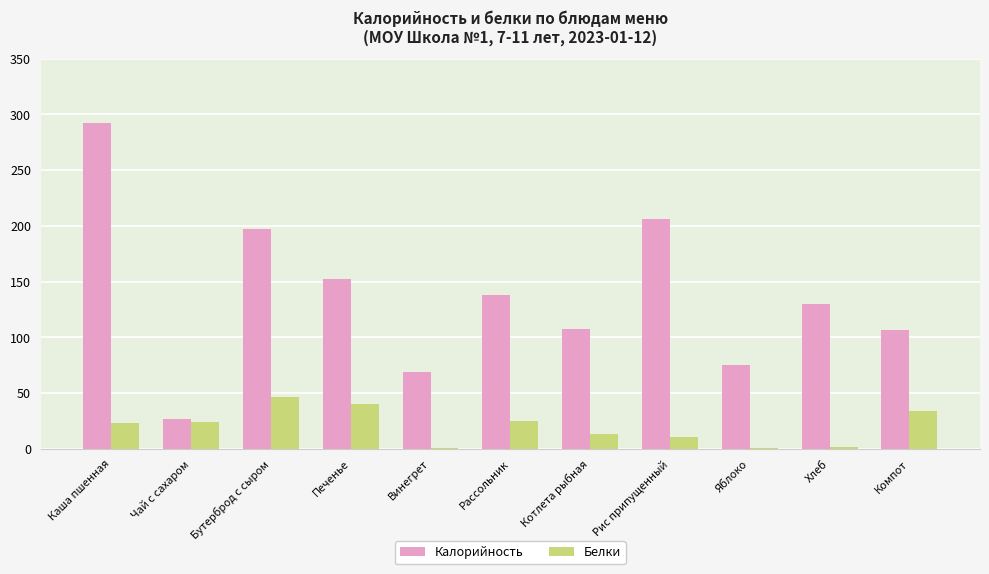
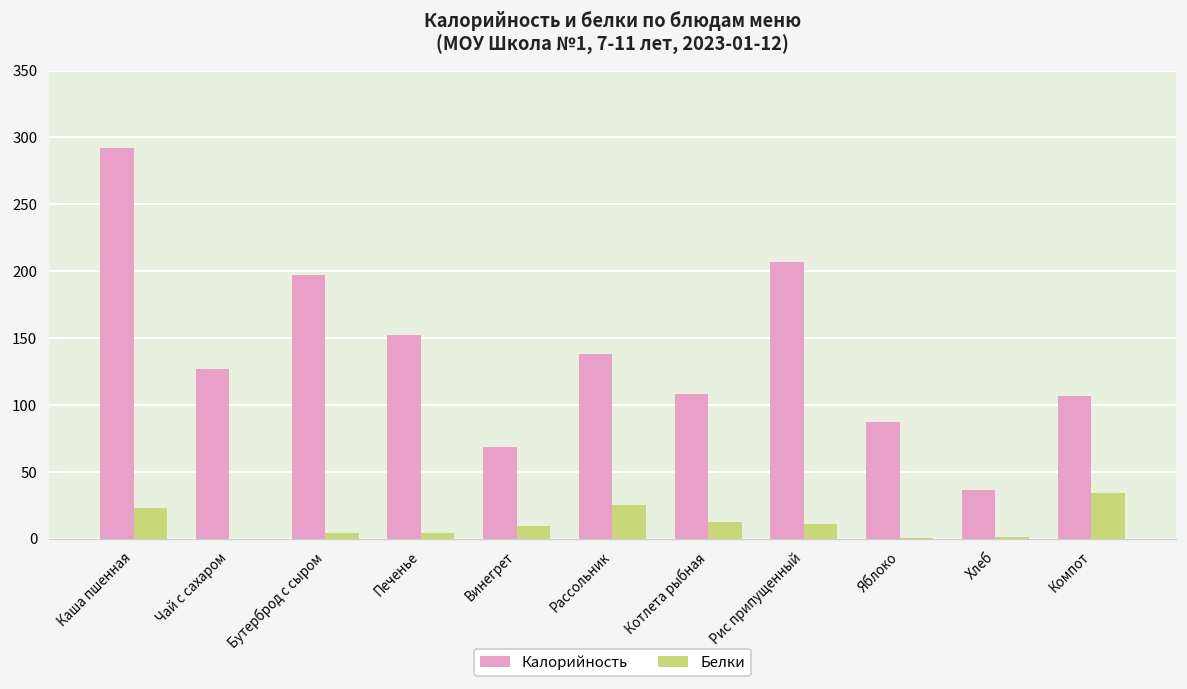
Калорийность, Чай с сахаром: 26 -> 127
Белки, Чай с сахаром: 24 -> 0
Белки, Бутерброд с сыром: 47 -> 5
Белки, Печенье: 40 -> 4
Белки, Винегрет: 1 -> 9
Калорийность, Яблоко: 75 -> 87
Калорийность, Хлеб: 130 -> 37
